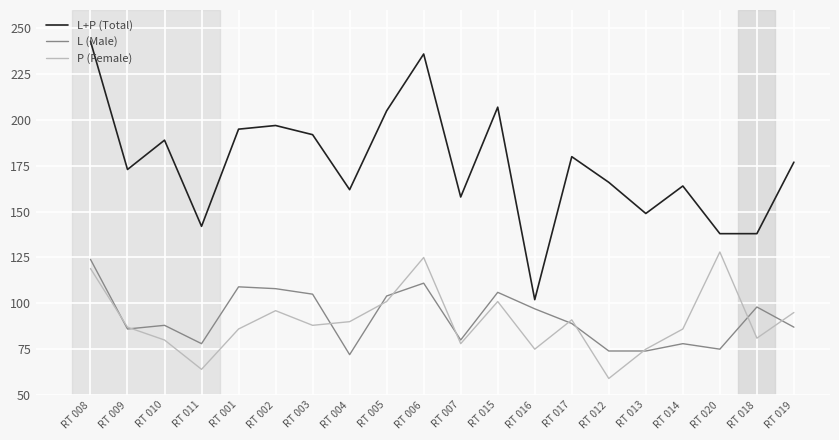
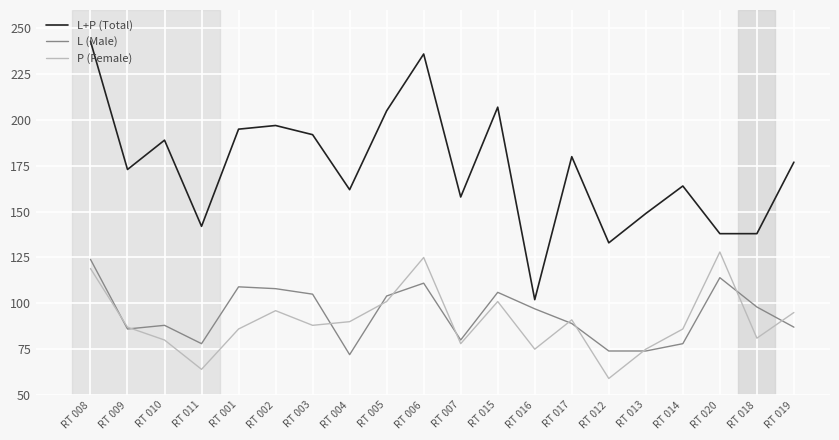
L+P (Total), RT 012: 166 -> 133
L (Male), RT 020: 75 -> 114
